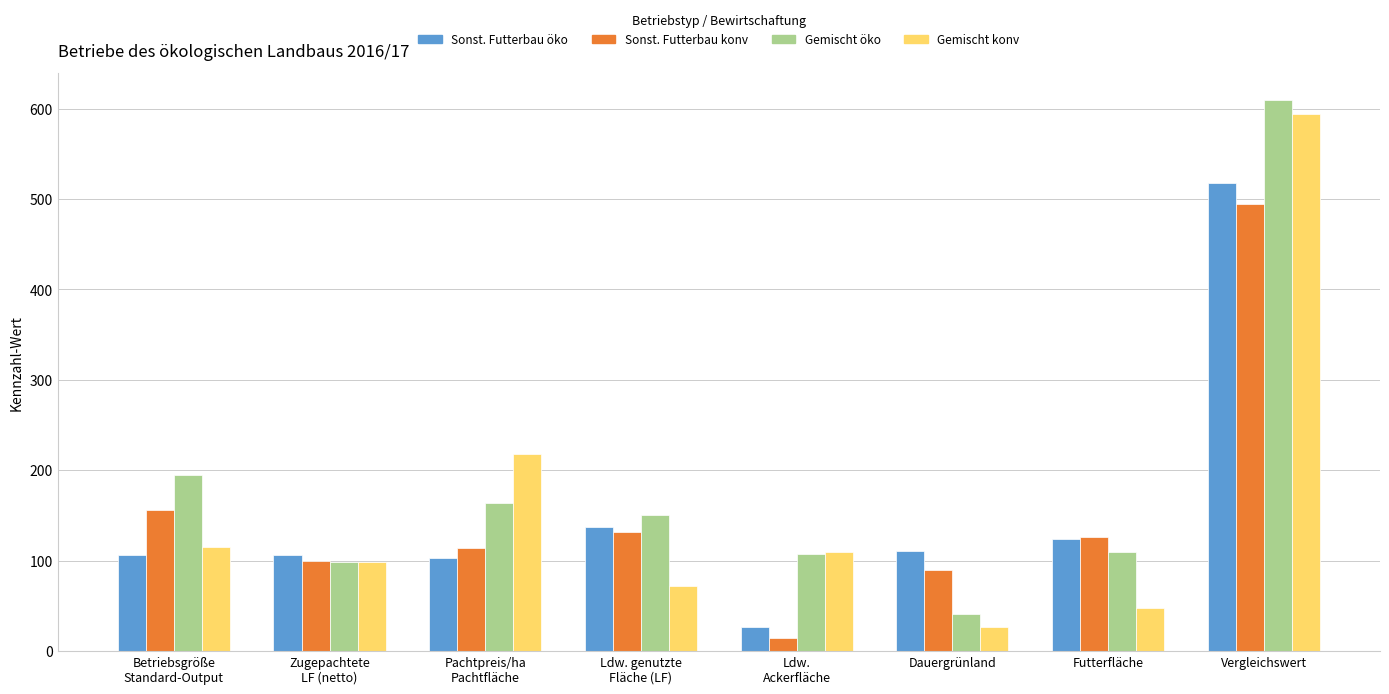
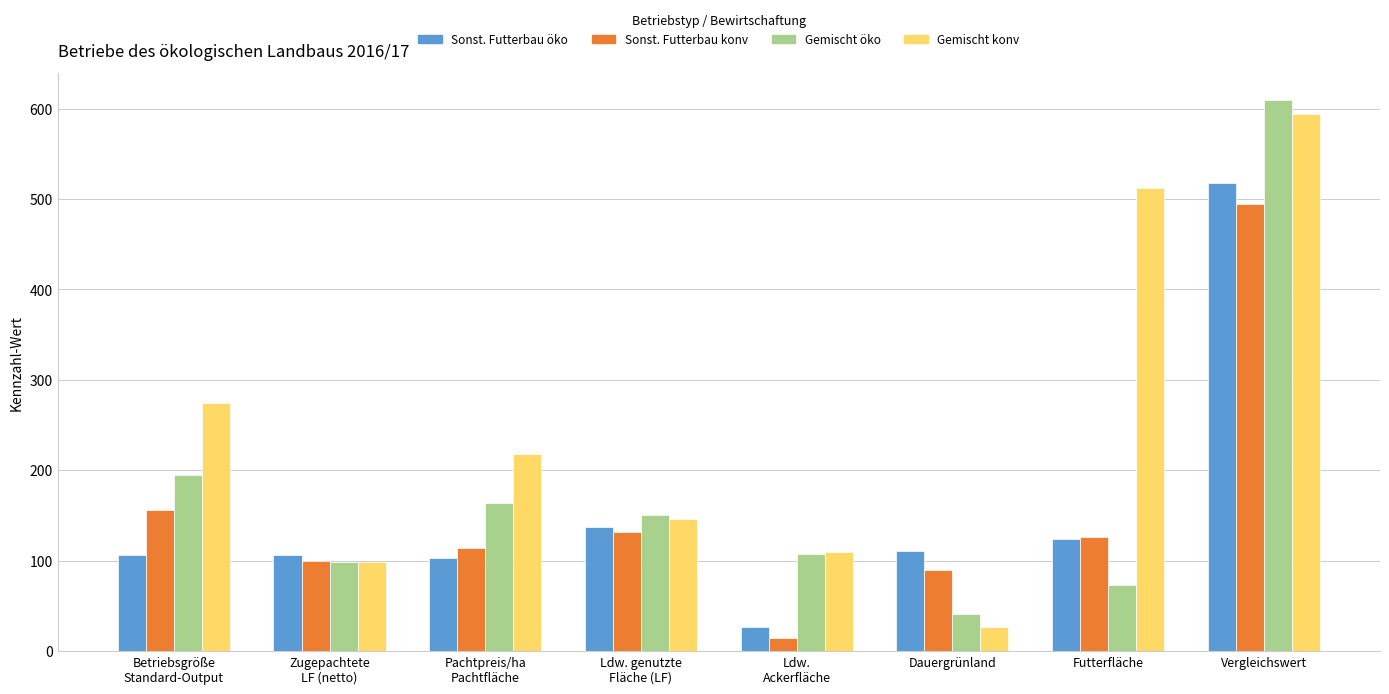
Gemischt konv, Betriebsgröße Standard-Output: 120 -> 270
Gemischt konv, Ldw. genutzte Fläche (LF): 70 -> 150
Gemischt öko, Futterfläche: 110 -> 70
Gemischt konv, Futterfläche: 50 -> 510
